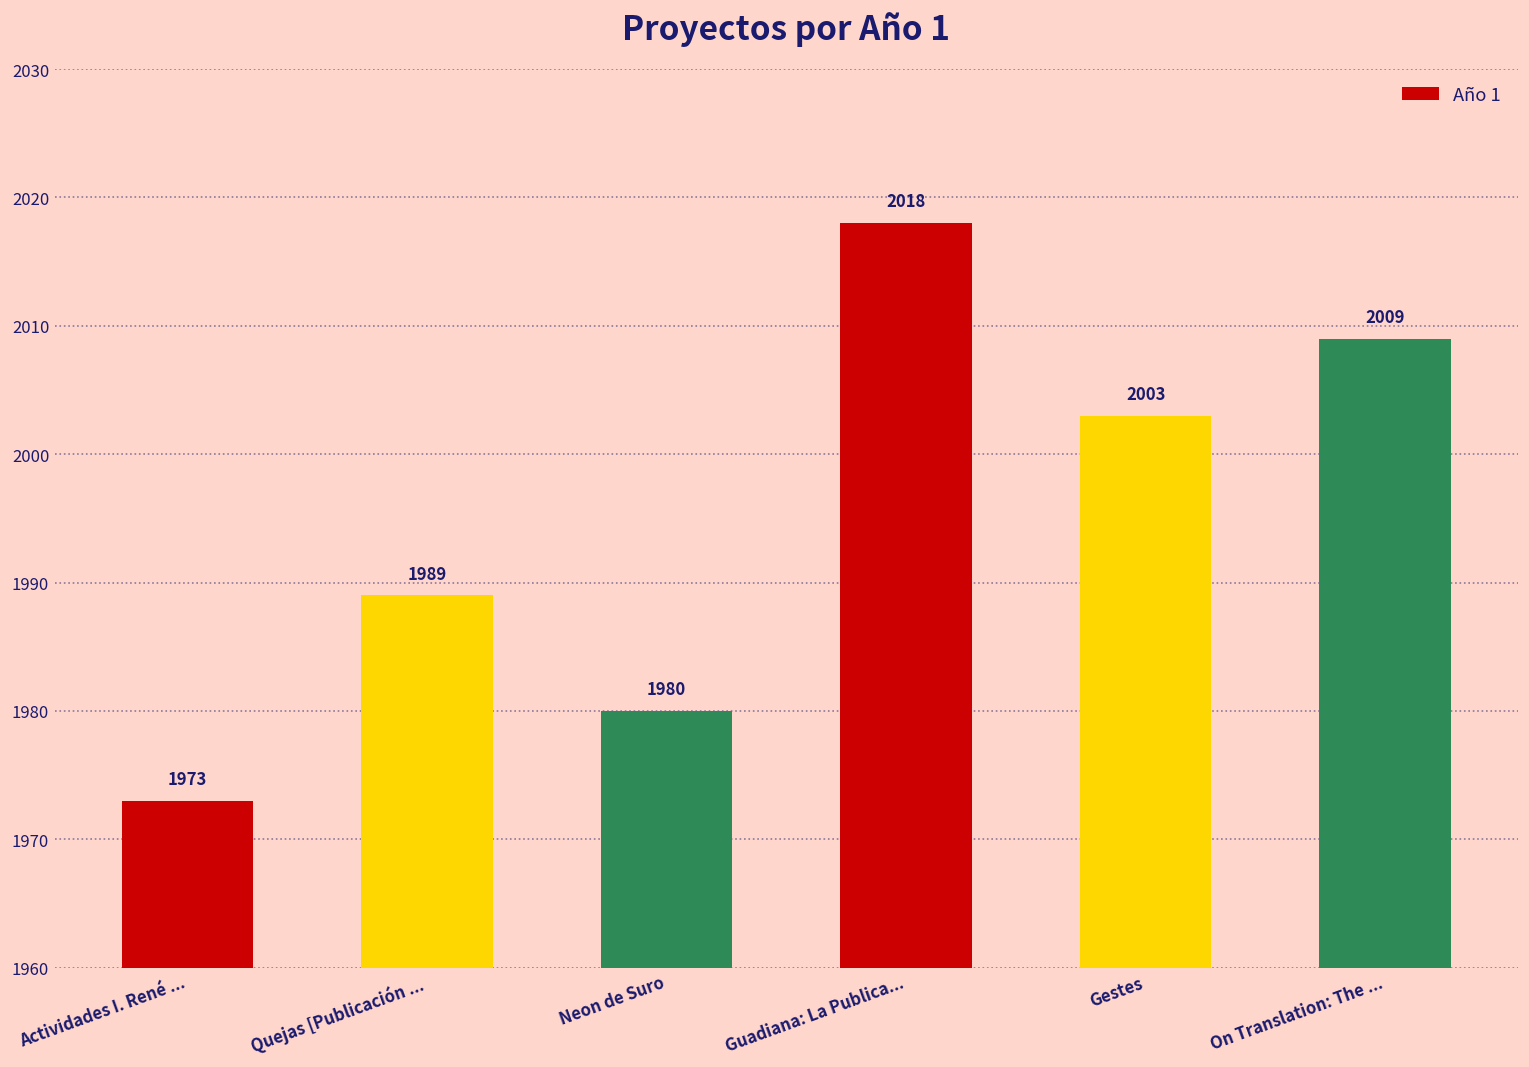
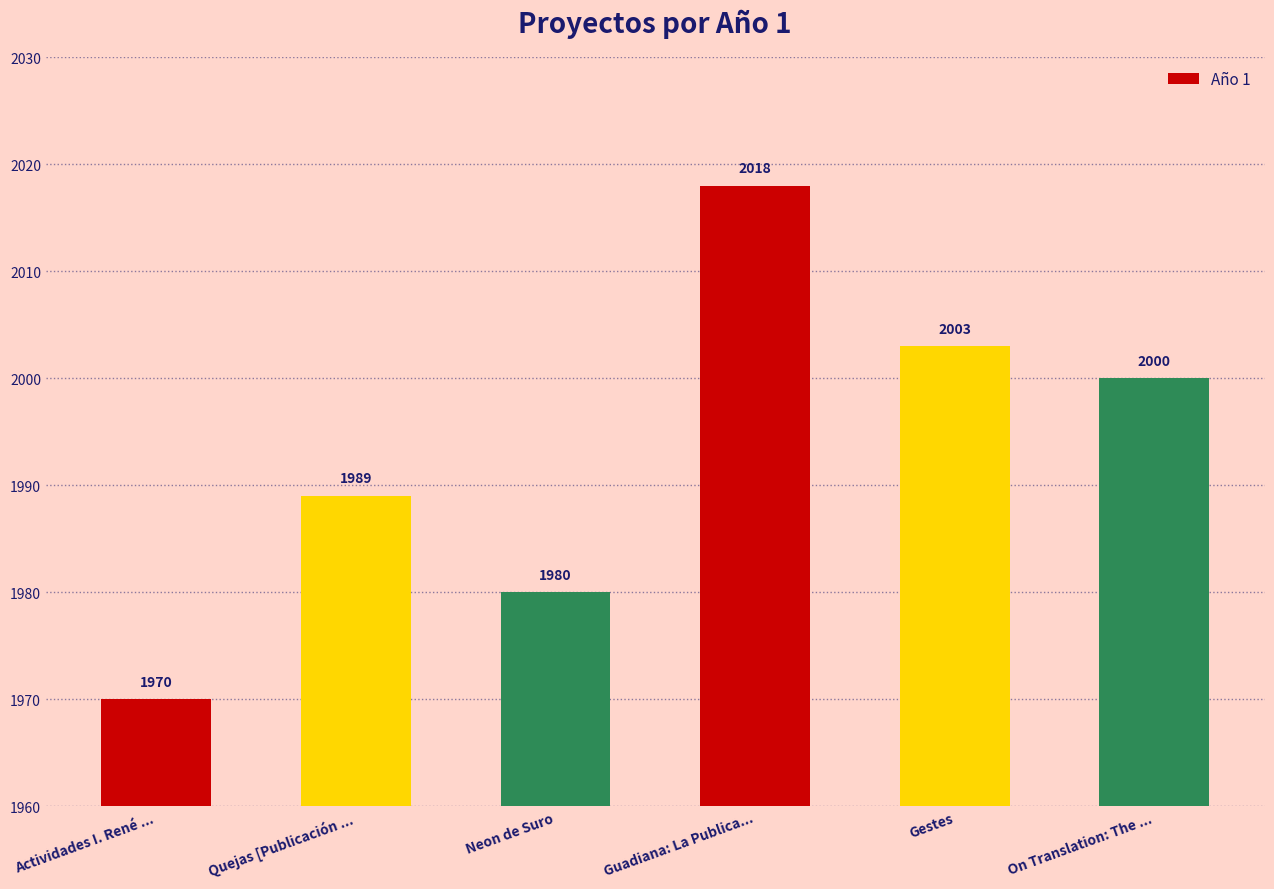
Actividades I. René ...: 1973 -> 1970
On Translation: The ...: 2009 -> 2000
